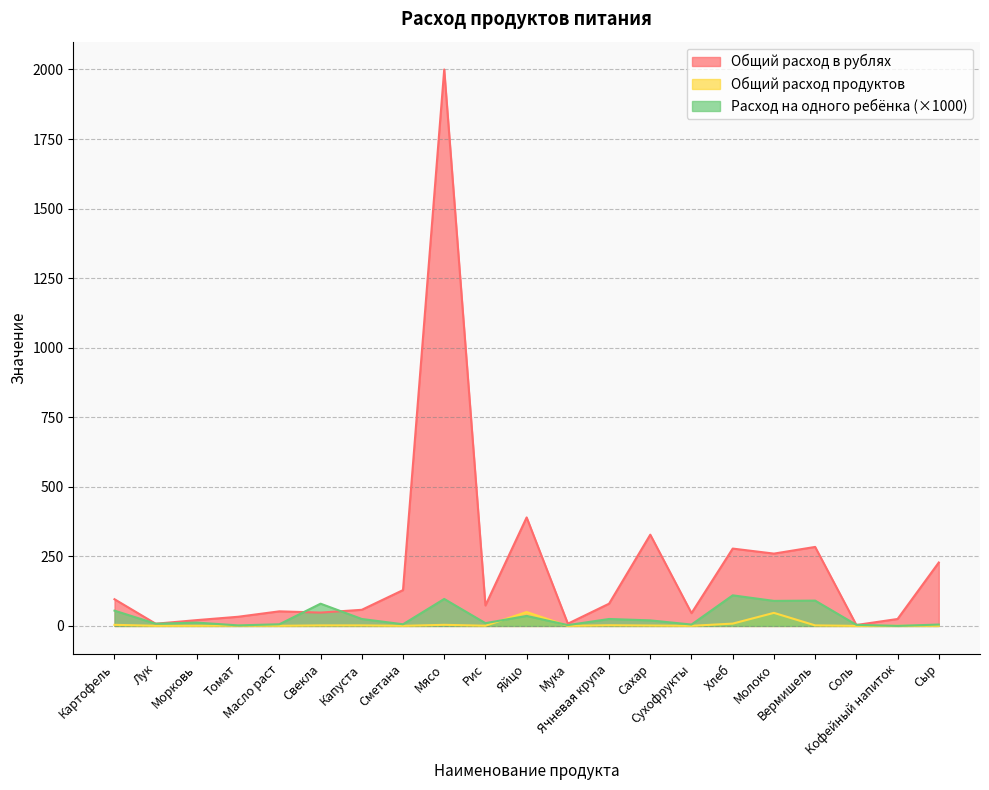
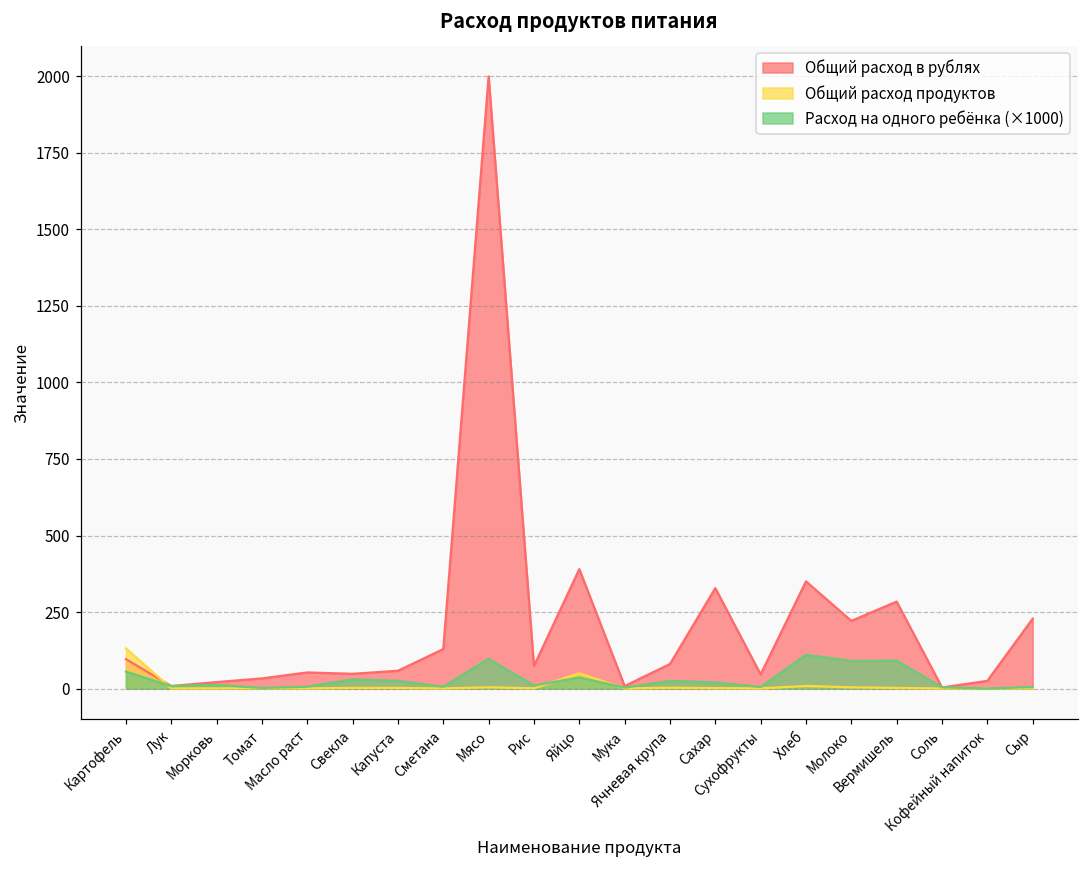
Общий расход продуктов, Картофель: 0 -> 130
Расход на одного ребёнка (×1000), Свекла: 80 -> 30
Общий расход в рублях, Хлеб: 280 -> 350
Общий расход в рублях, Молоко: 260 -> 220
Общий расход продуктов, Молоко: 50 -> 0
